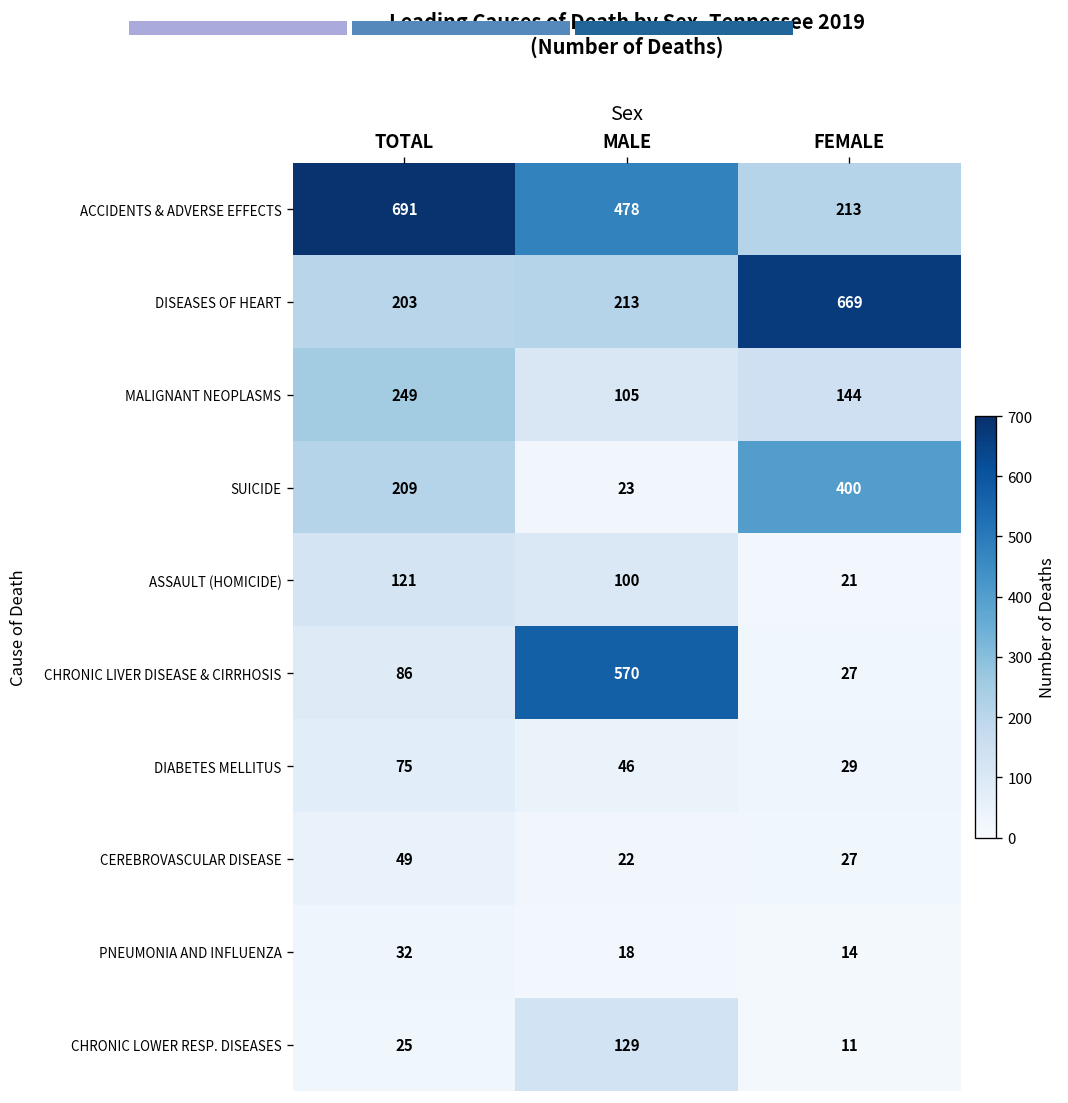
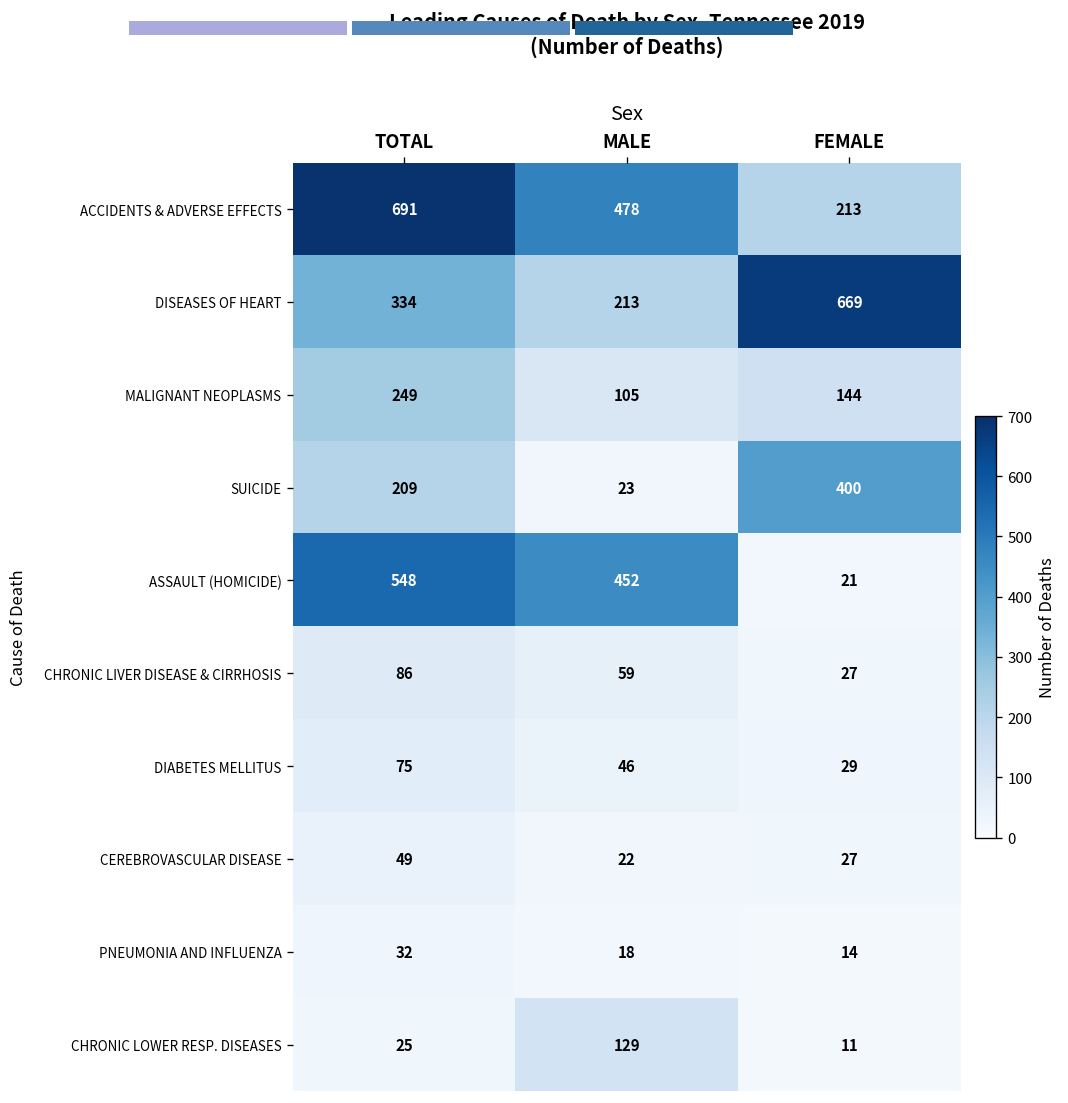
DISEASES OF HEART, TOTAL: 203 -> 334
ASSAULT (HOMICIDE), TOTAL: 121 -> 548
ASSAULT (HOMICIDE), MALE: 100 -> 452
CHRONIC LIVER DISEASE & CIRRHOSIS, MALE: 570 -> 59
